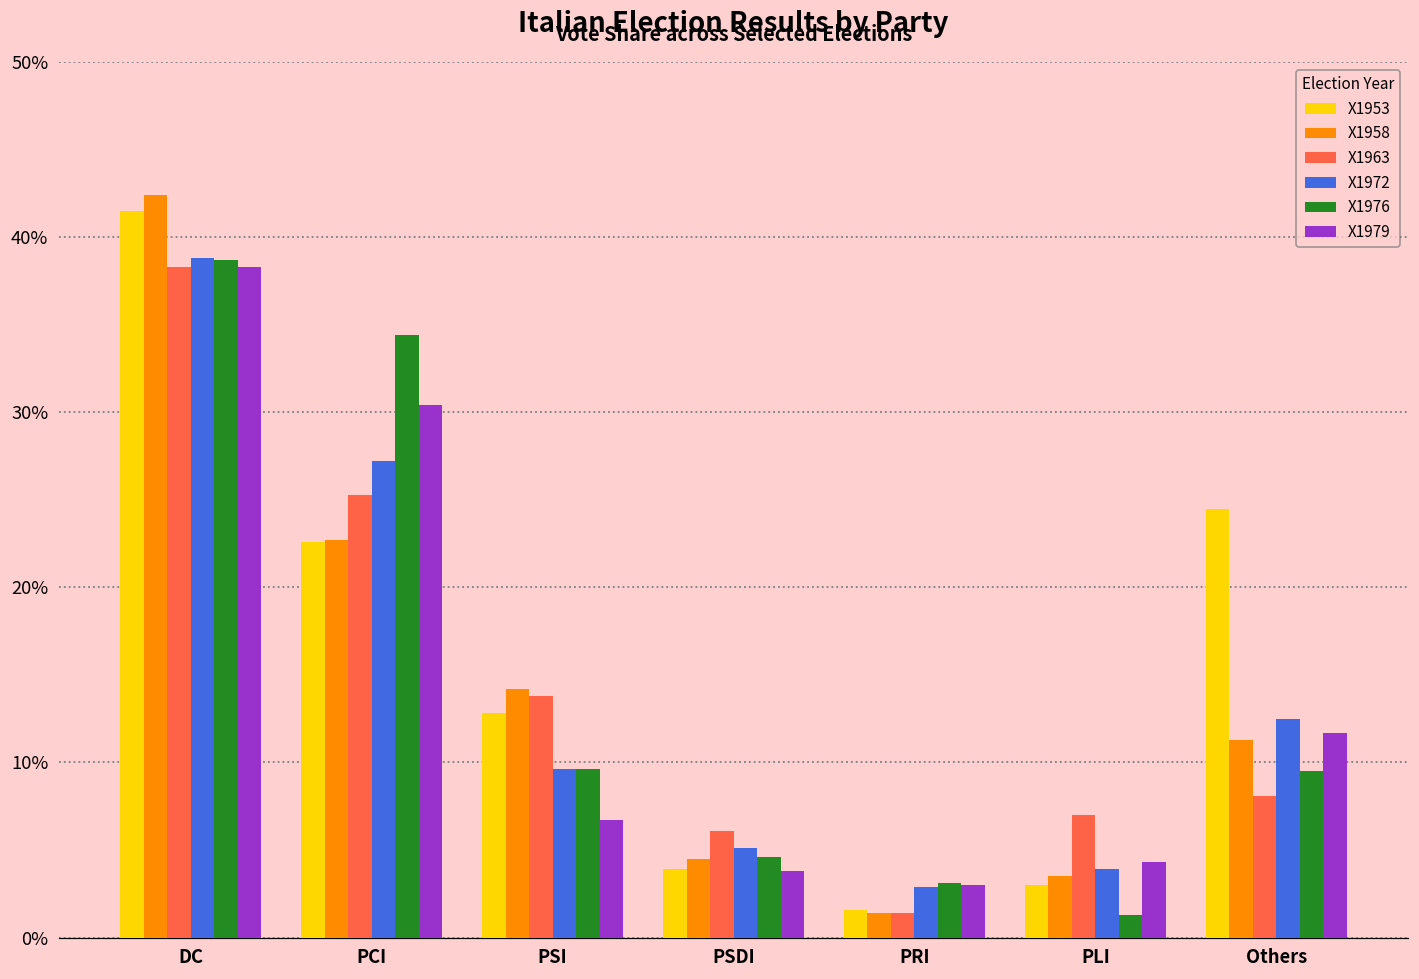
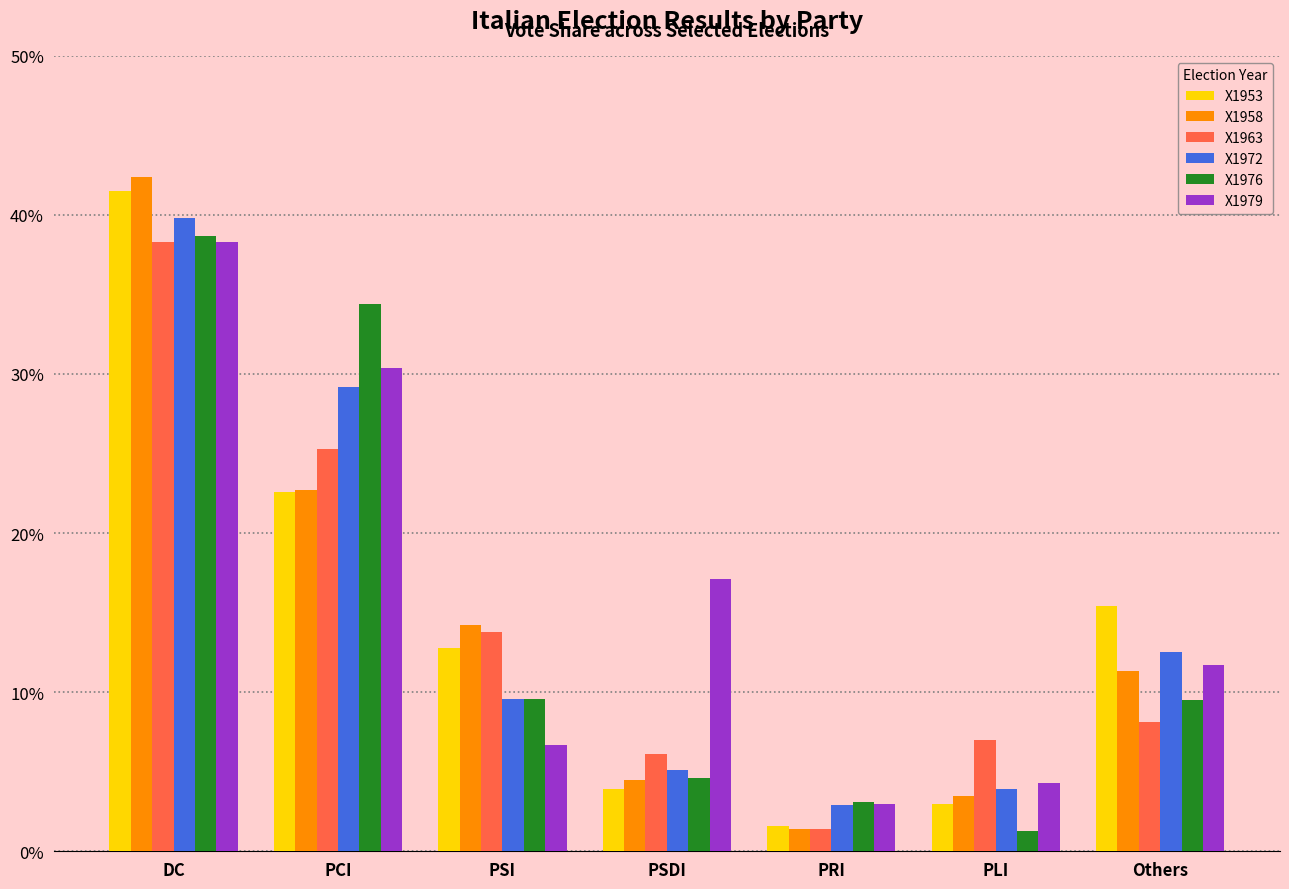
X1972, DC: 38.8% -> 39.8%
X1972, PCI: 27.2% -> 29.2%
X1979, PSDI: 3.8% -> 17.1%
X1953, Others: 24.5% -> 15.4%
